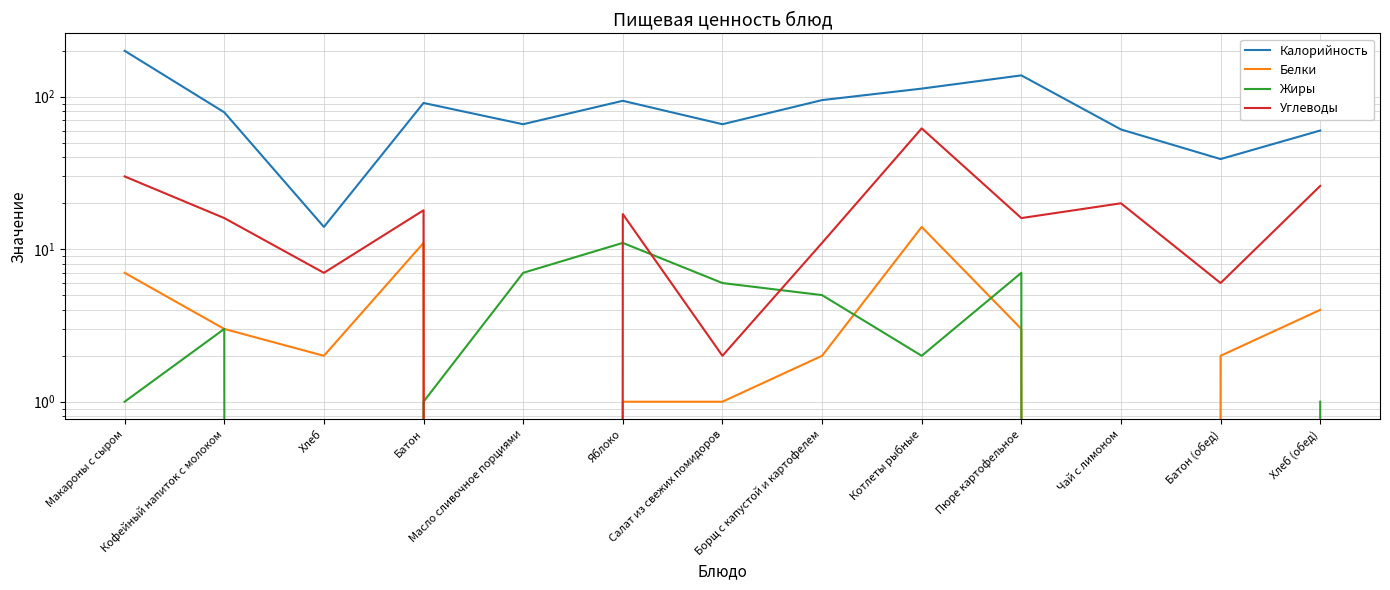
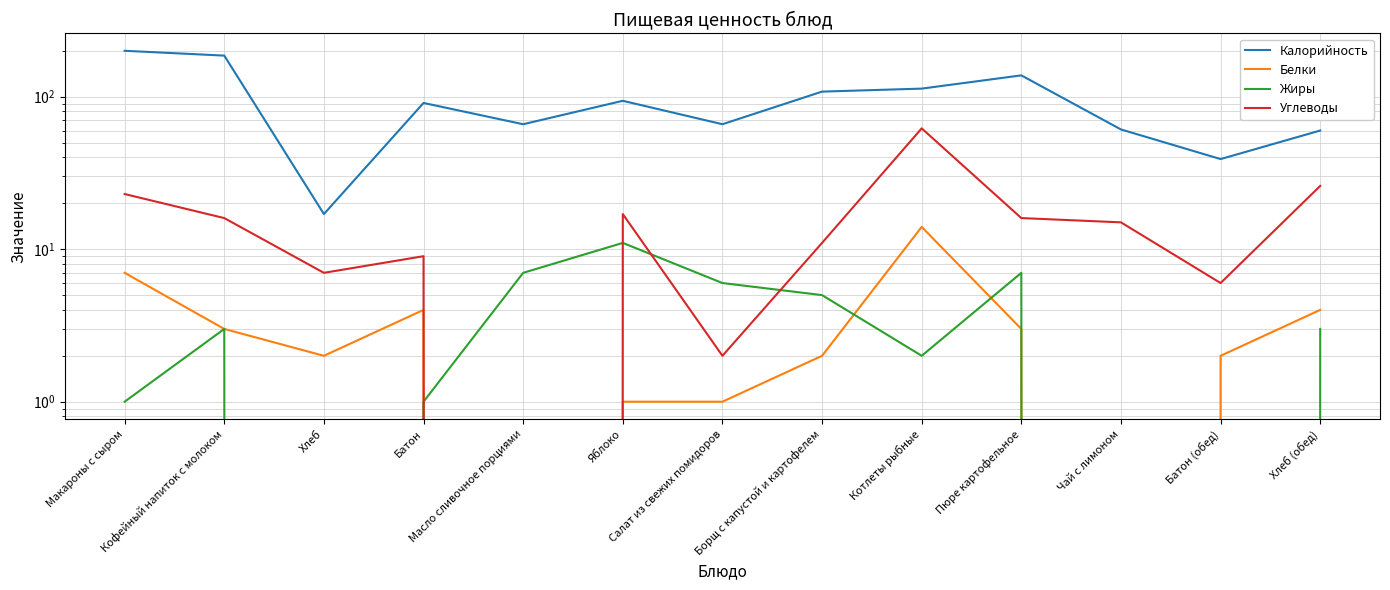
Углеводы, Макароны с сыром: 30 -> 23
Калорийность, Кофейный напиток с молоком: 80 -> 190
Калорийность, Хлеб: 14 -> 17
Белки, Батон: 11 -> 4
Углеводы, Батон: 18 -> 9
Калорийность, Борщ с капустой и картофелем: 100 -> 110
Углеводы, Чай с лимоном: 20 -> 15
Жиры, Хлеб (обед): 1 -> 3
